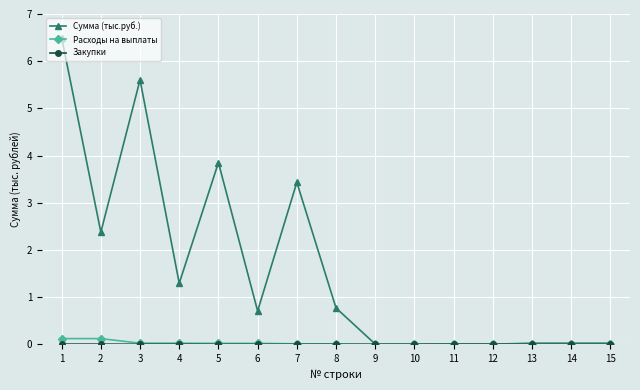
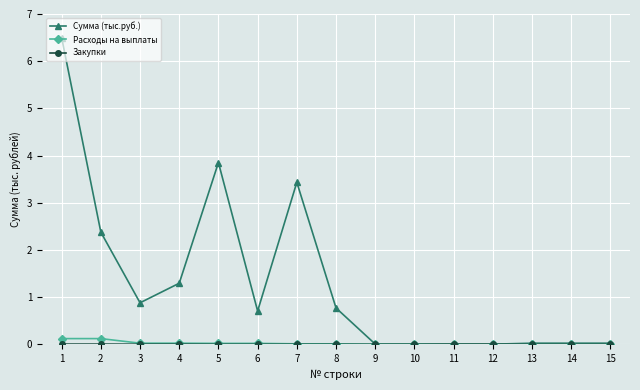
Сумма (тыс.руб.), 3: 5.6 -> 0.9
